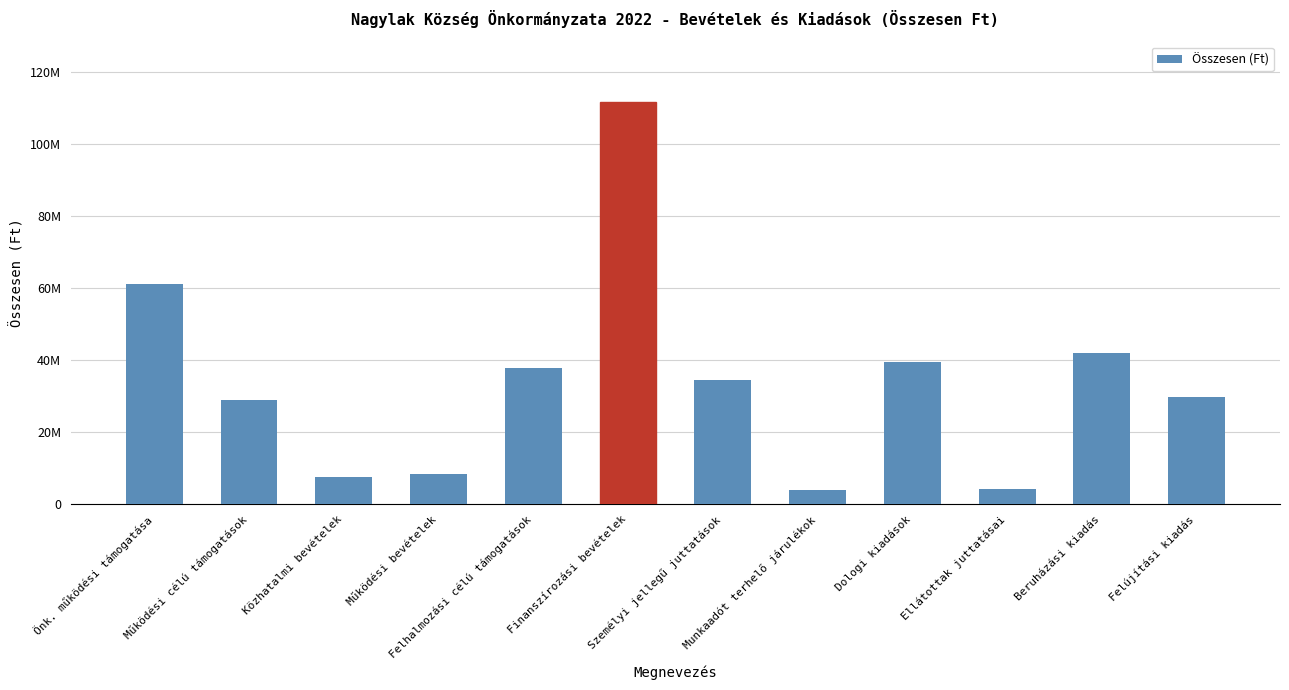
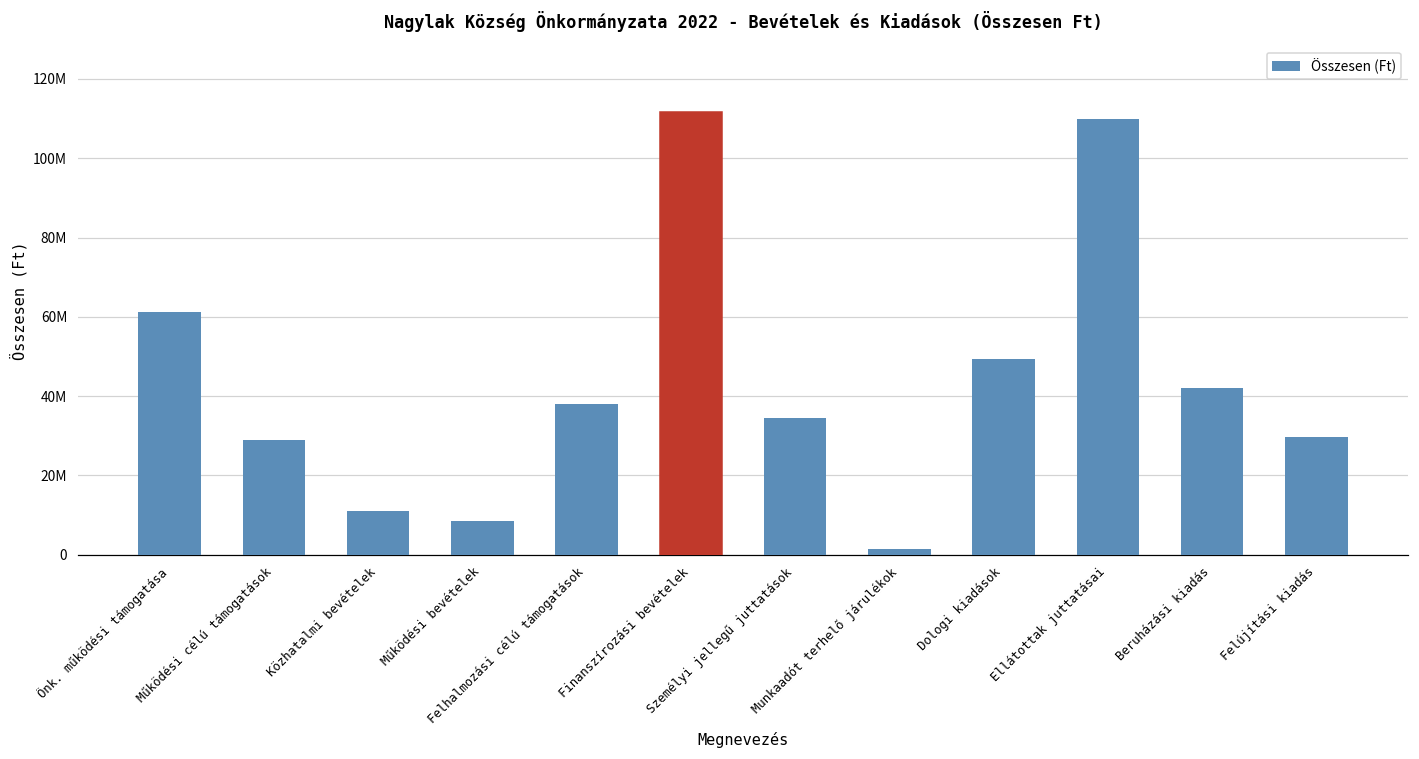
Közhatalmi bevételek: 8000000 -> 11000000
Munkaadót terhelő járulékok: 4000000 -> 2000000
Dologi kiadások: 40000000 -> 49000000
Ellátottak juttatásai: 4000000 -> 110000000
